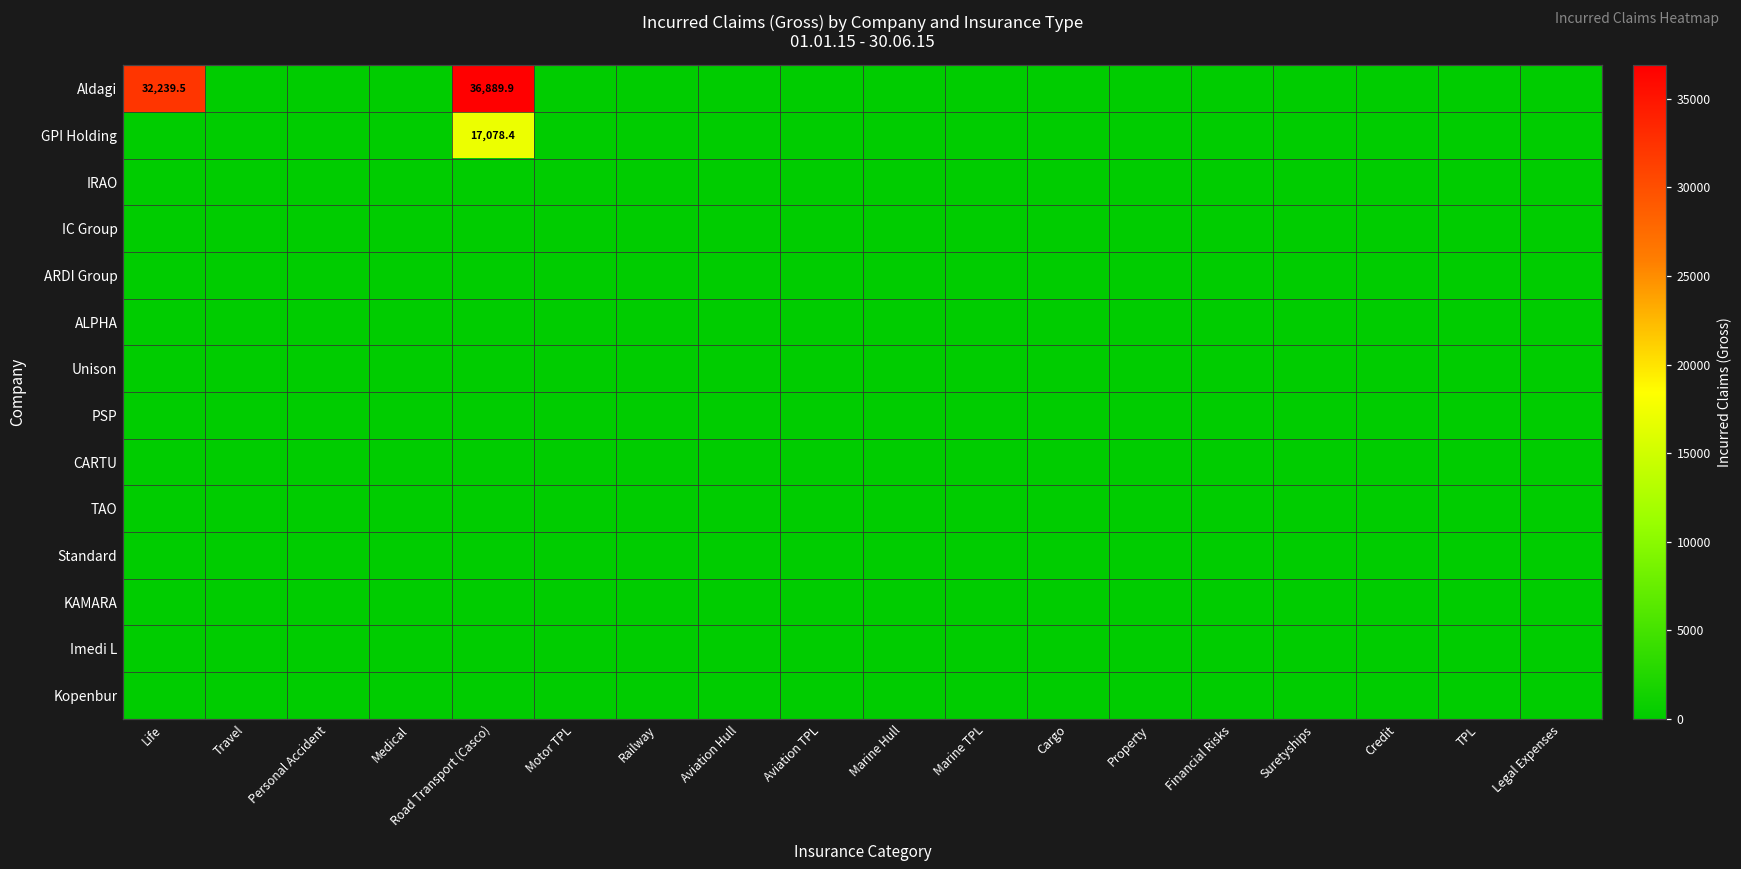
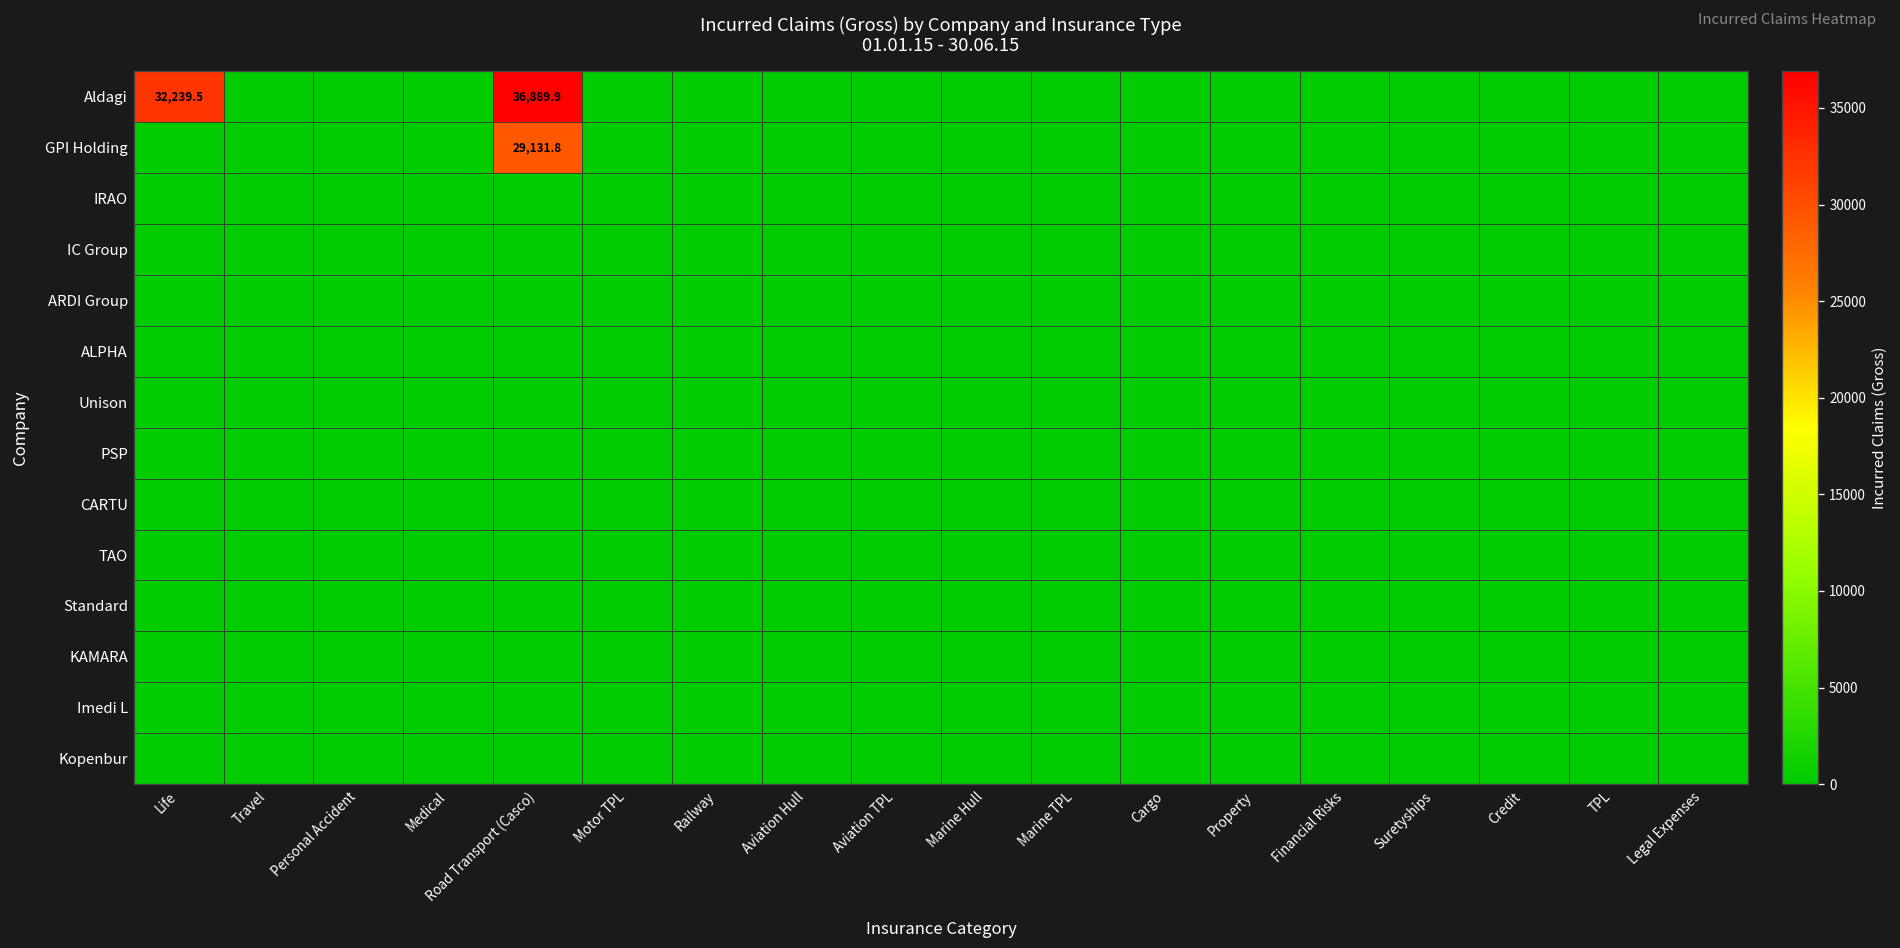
GPI Holding, Road Transport (Casco): 17,078.4 -> 29,131.8
